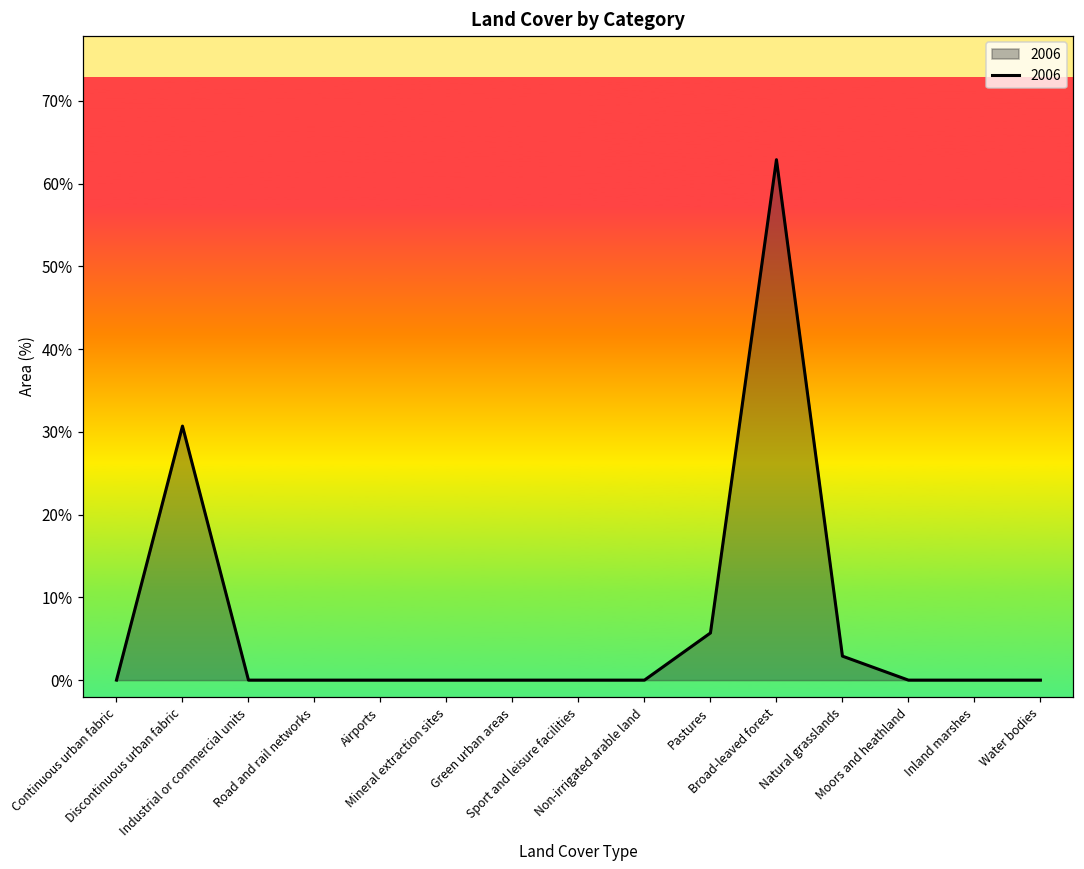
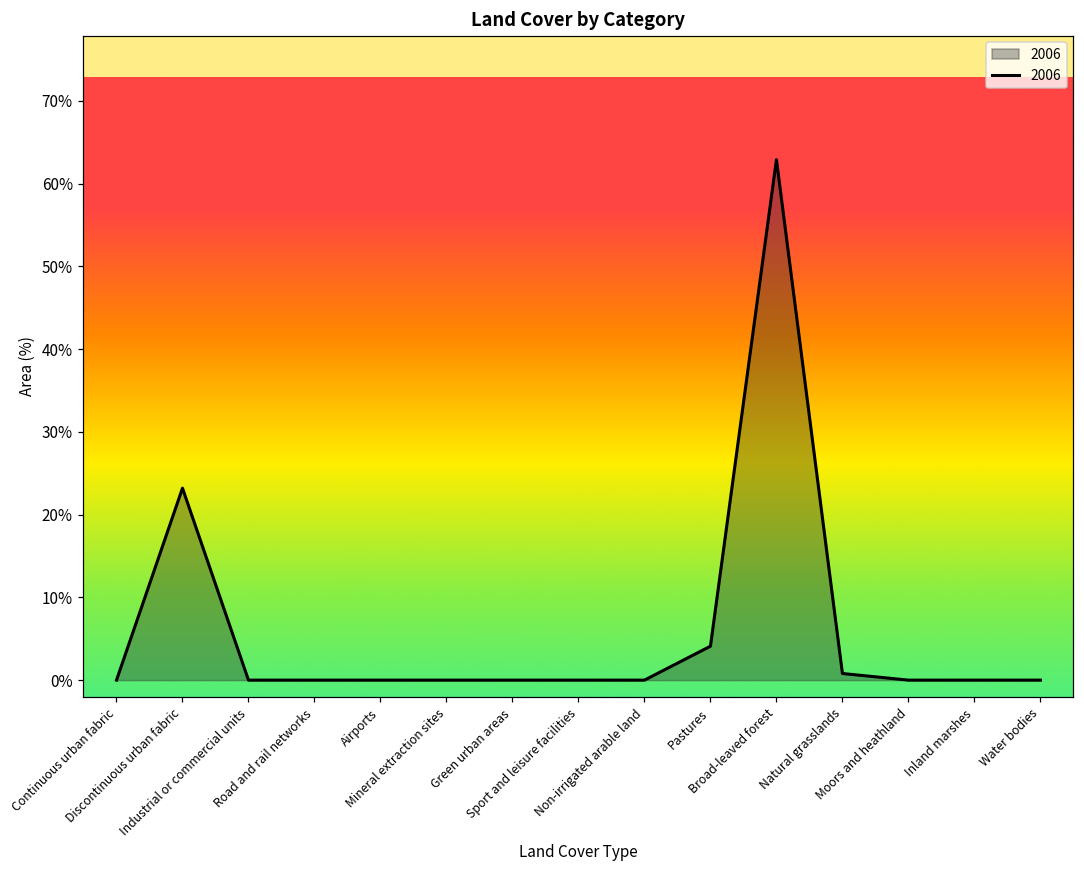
Discontinuous urban fabric: 31% -> 23%
Pastures: 6% -> 4%
Natural grasslands: 3% -> 1%
